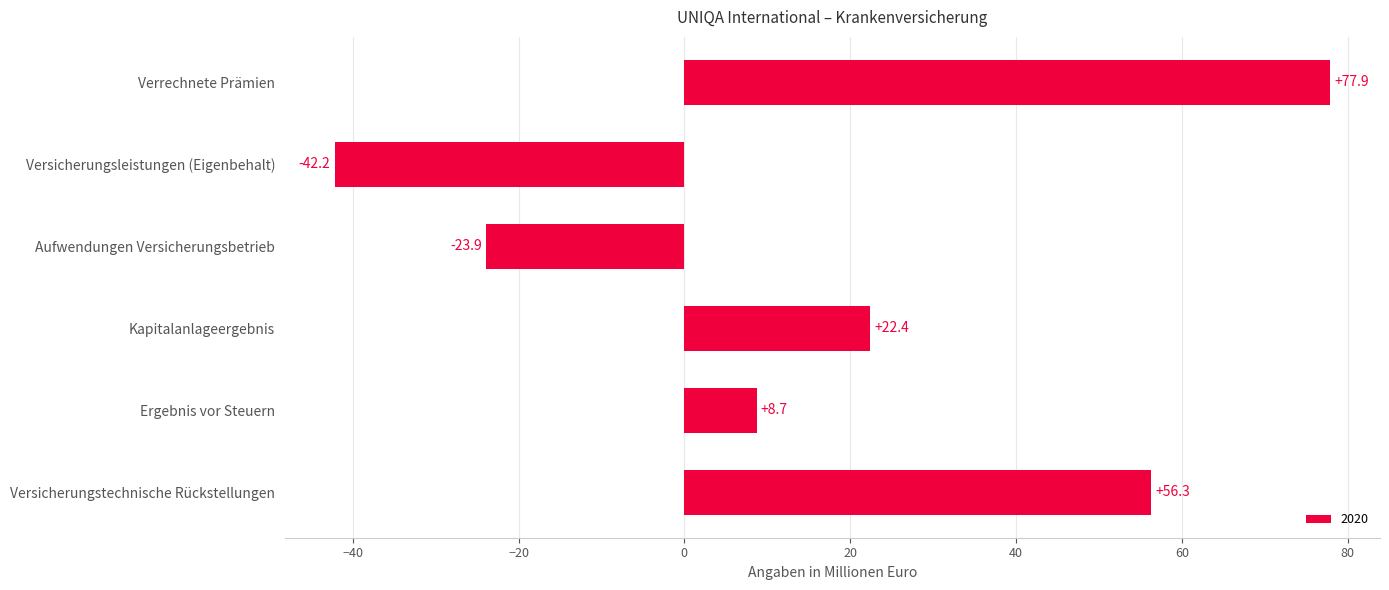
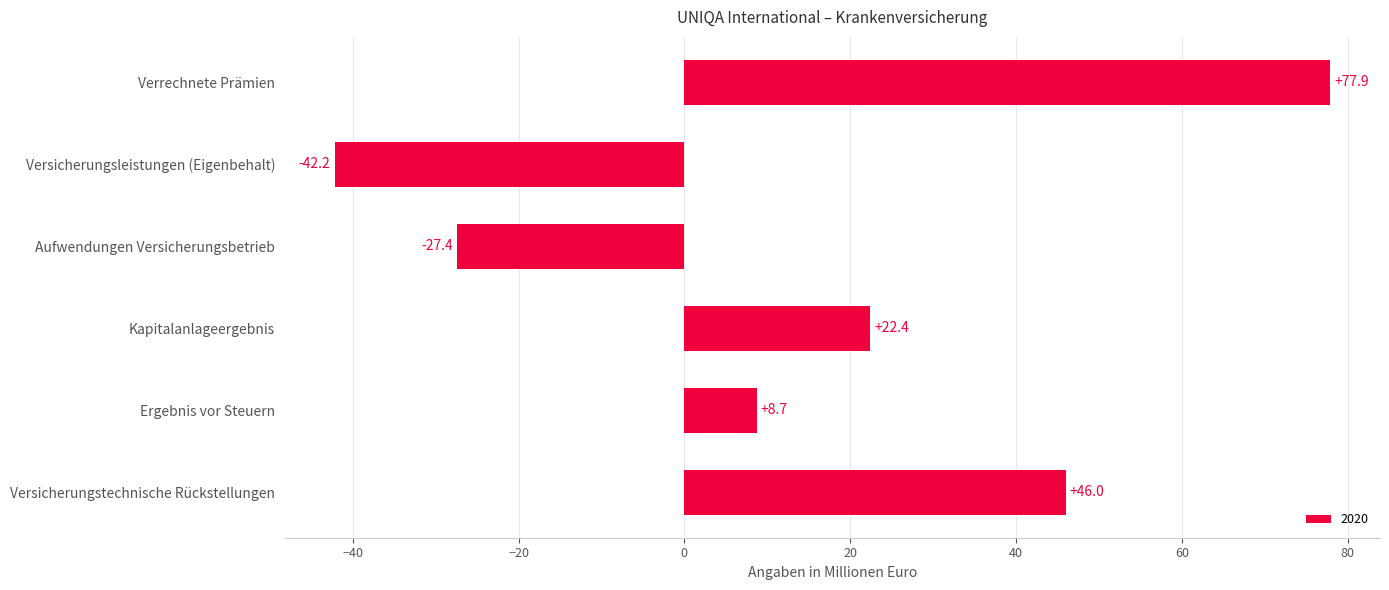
Aufwendungen Versicherungsbetrieb: -23.9 -> -27.4
Versicherungstechnische Rückstellungen: +56.3 -> +46.0
